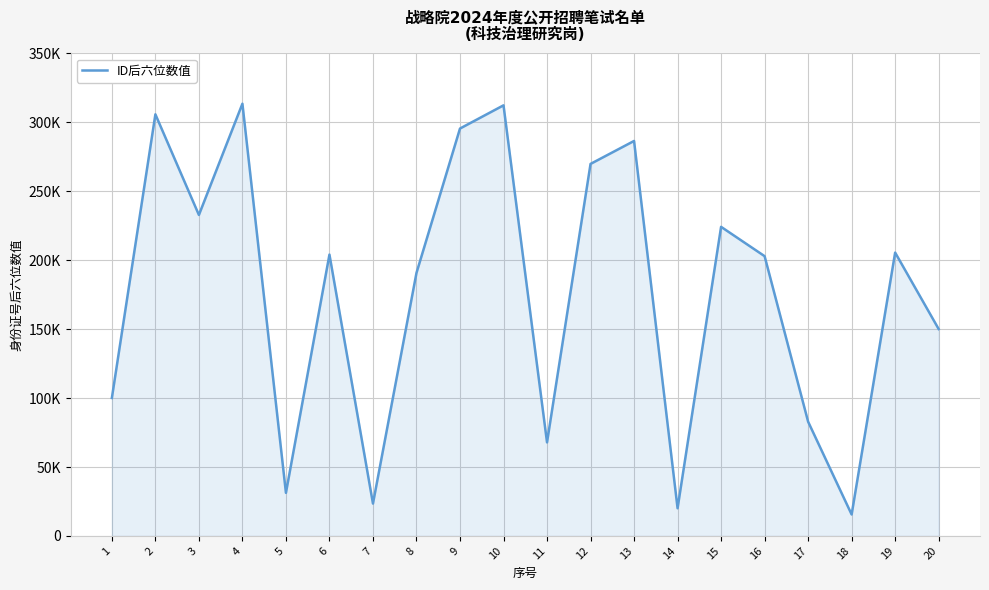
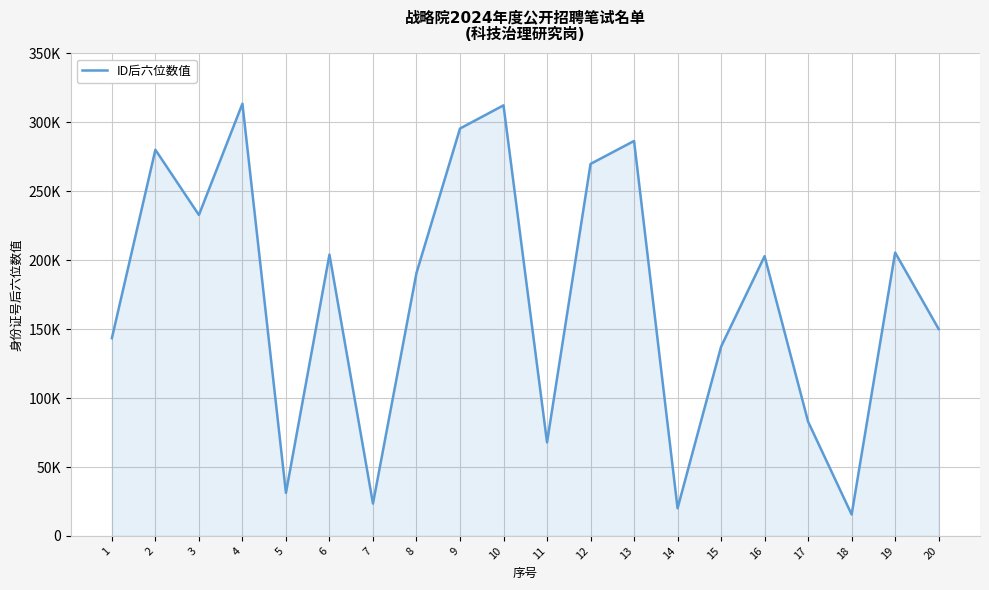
1: 100000 -> 143000
2: 306000 -> 280000
15: 224000 -> 137000
